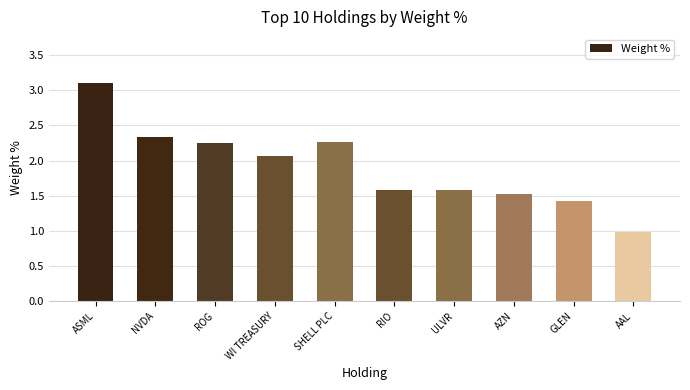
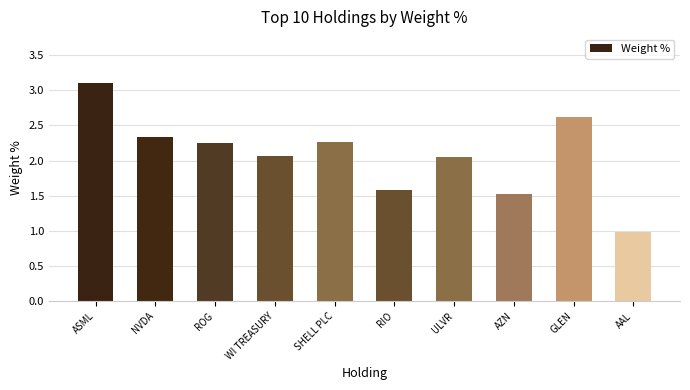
ULVR: 1.6 -> 2.1
GLEN: 1.4 -> 2.6
